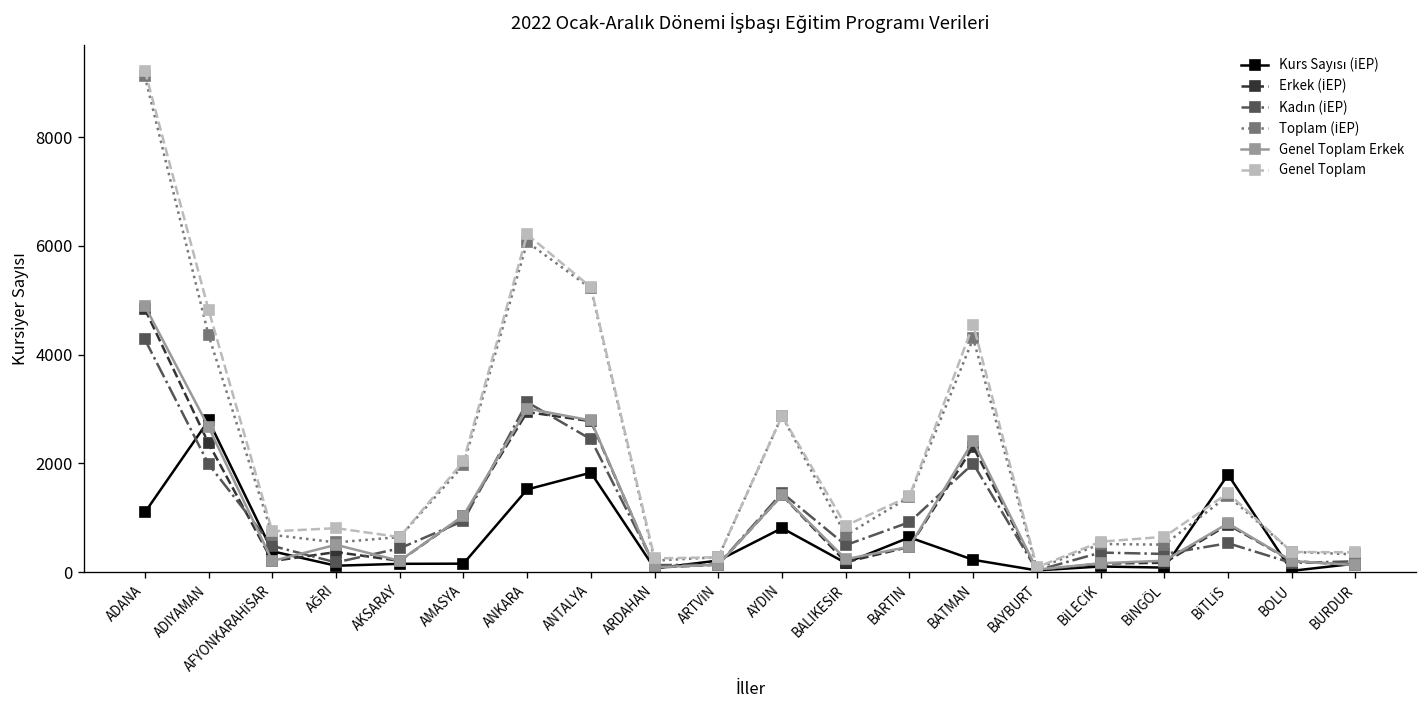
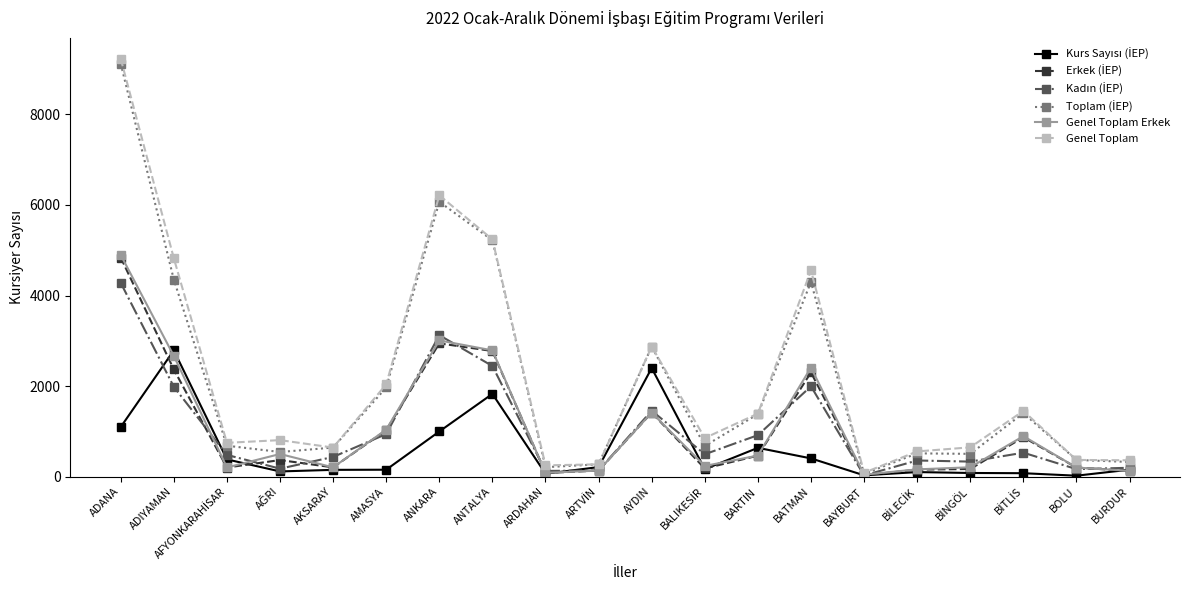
Kurs Sayısı (İEP), ANKARA: 1500 -> 1000
Kurs Sayısı (İEP), AYDIN: 800 -> 2400
Kurs Sayısı (İEP), BATMAN: 200 -> 400
Kurs Sayısı (İEP), BİTLİS: 1800 -> 100
